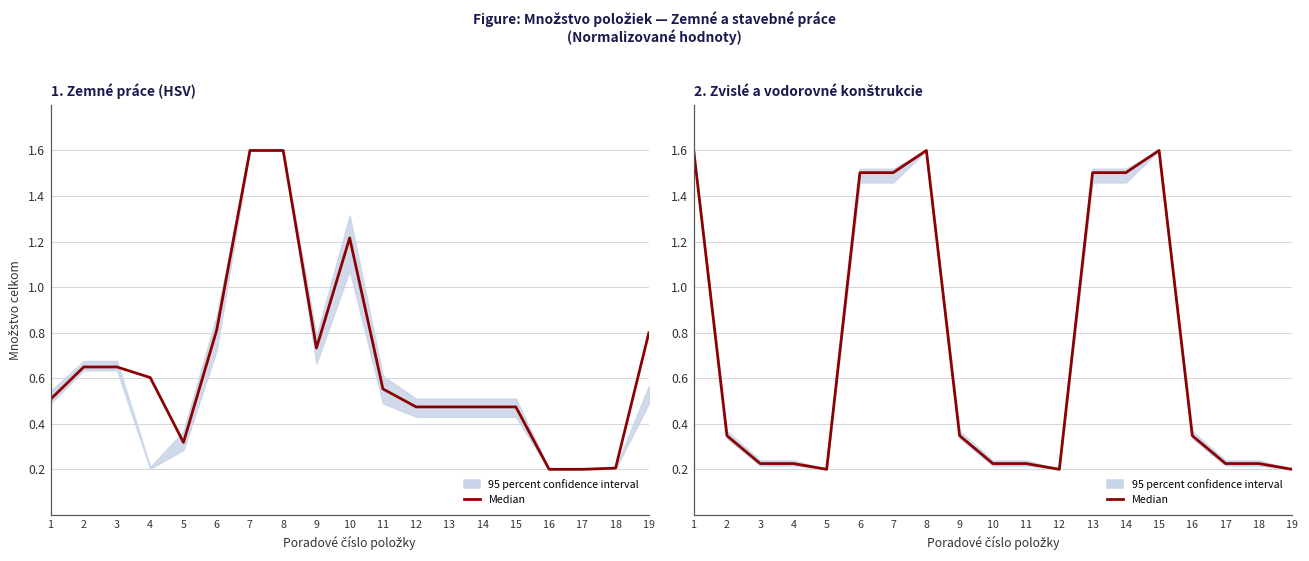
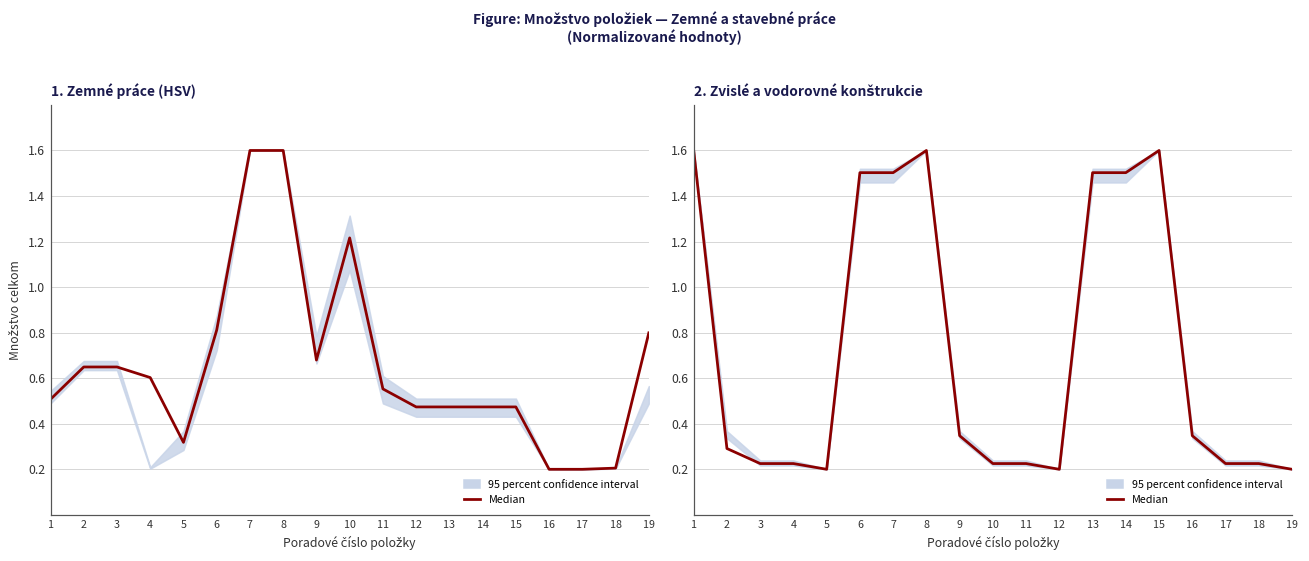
1. Zemné práce (HSV), Median, 9: 0.73 -> 0.68
2. Zvislé a vodorovné konštrukcie, Median, 2: 0.35 -> 0.29
